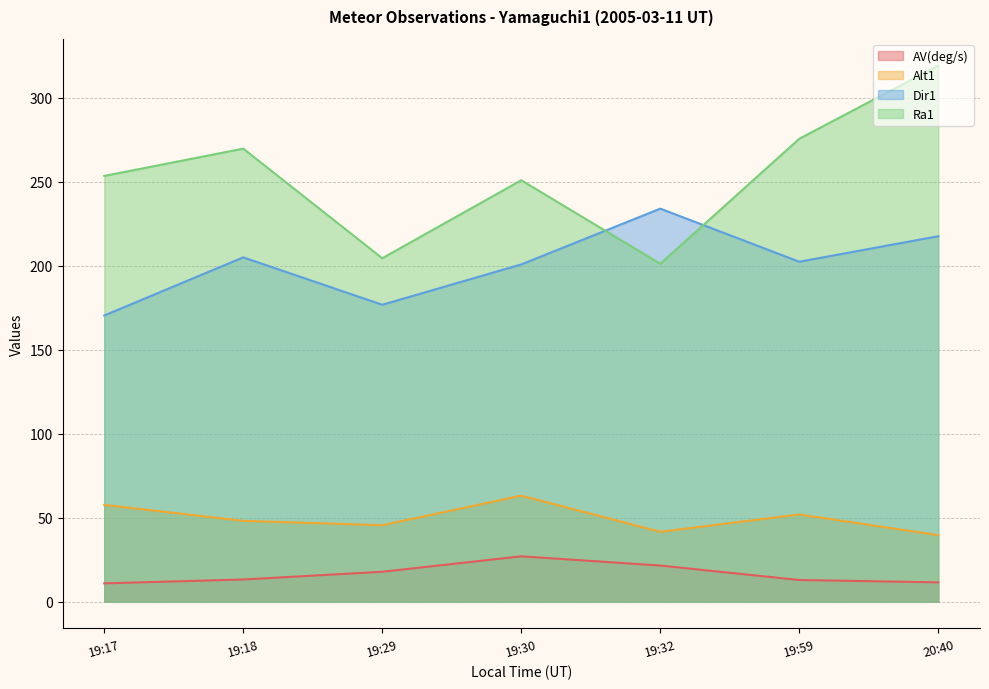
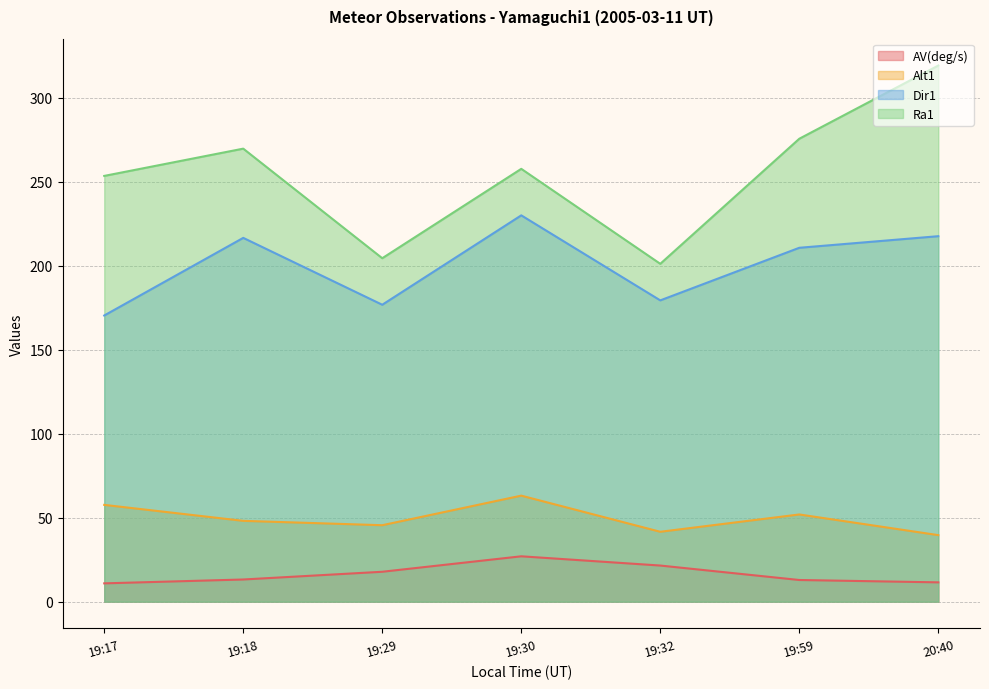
Dir1, 19:18: 205 -> 217
Dir1, 19:30: 201 -> 230
Ra1, 19:30: 251 -> 258
Dir1, 19:32: 234 -> 179
Dir1, 19:59: 202 -> 211
